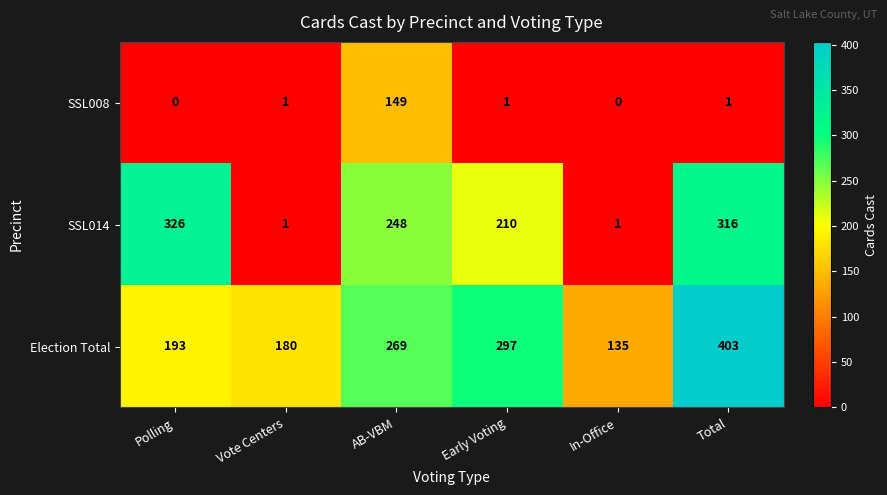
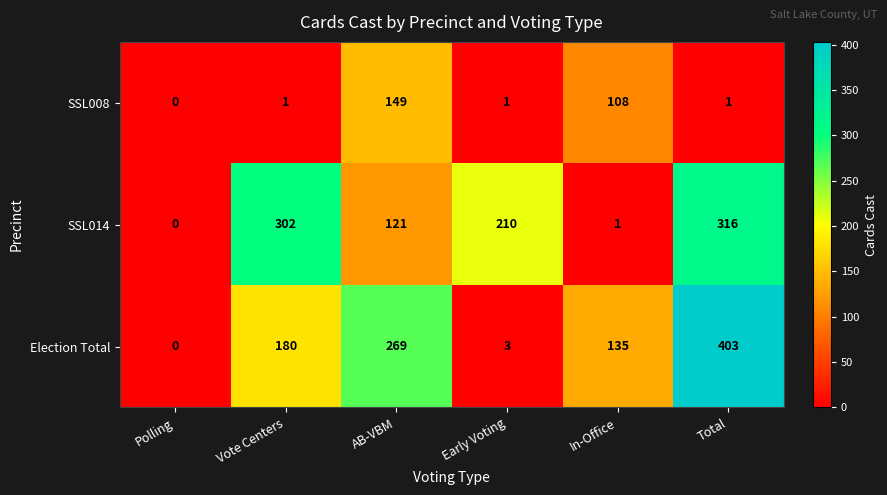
SSL008, In-Office: 0 -> 108
SSL014, Polling: 326 -> 0
SSL014, Vote Centers: 1 -> 302
SSL014, AB-VBM: 248 -> 121
Election Total, Polling: 193 -> 0
Election Total, Early Voting: 297 -> 3
